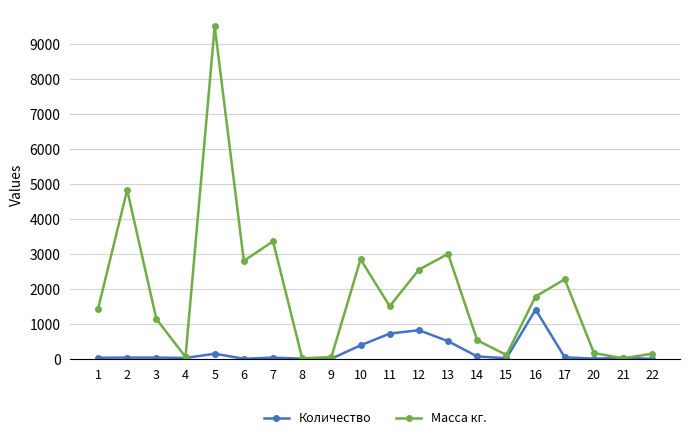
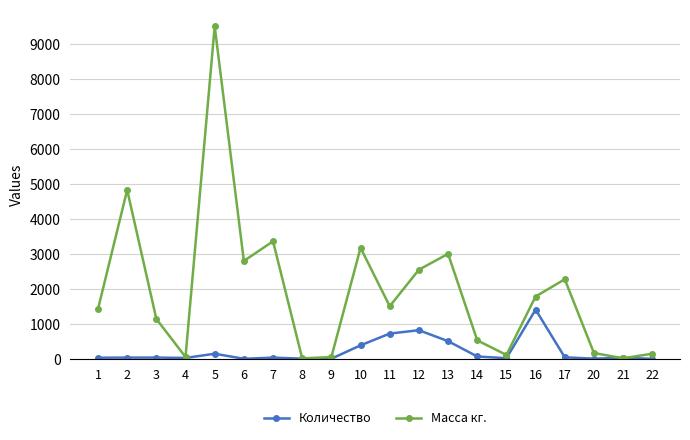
Масса кг., 10: 2800 -> 3200
